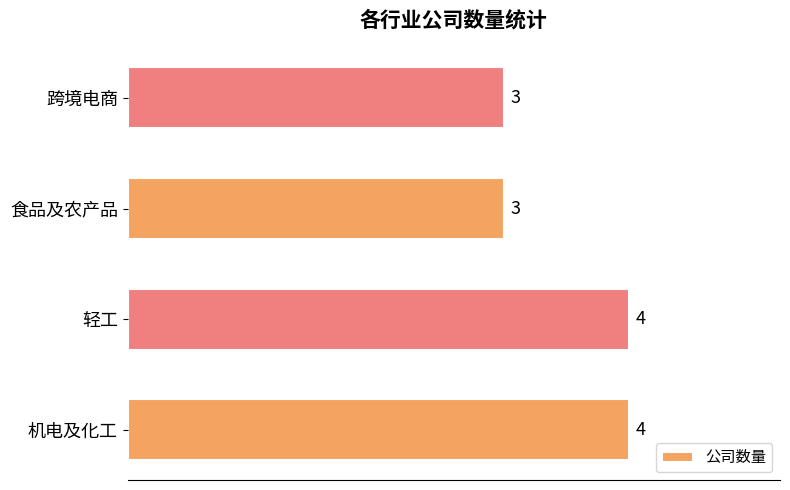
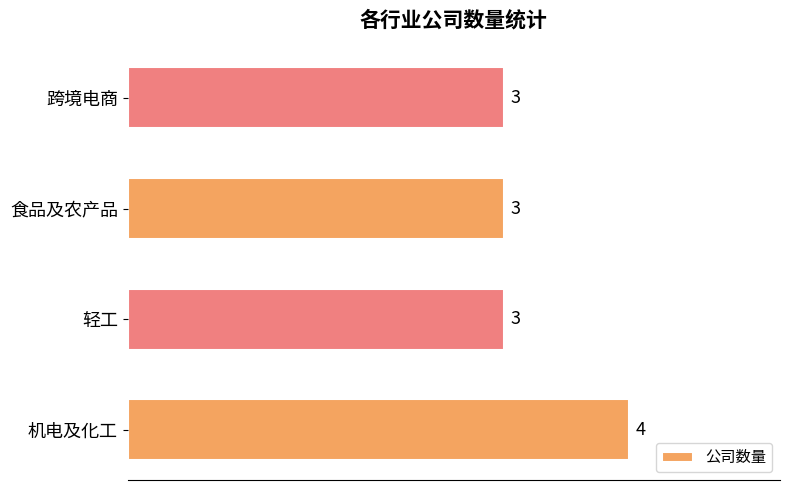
轻工: 4 -> 3
